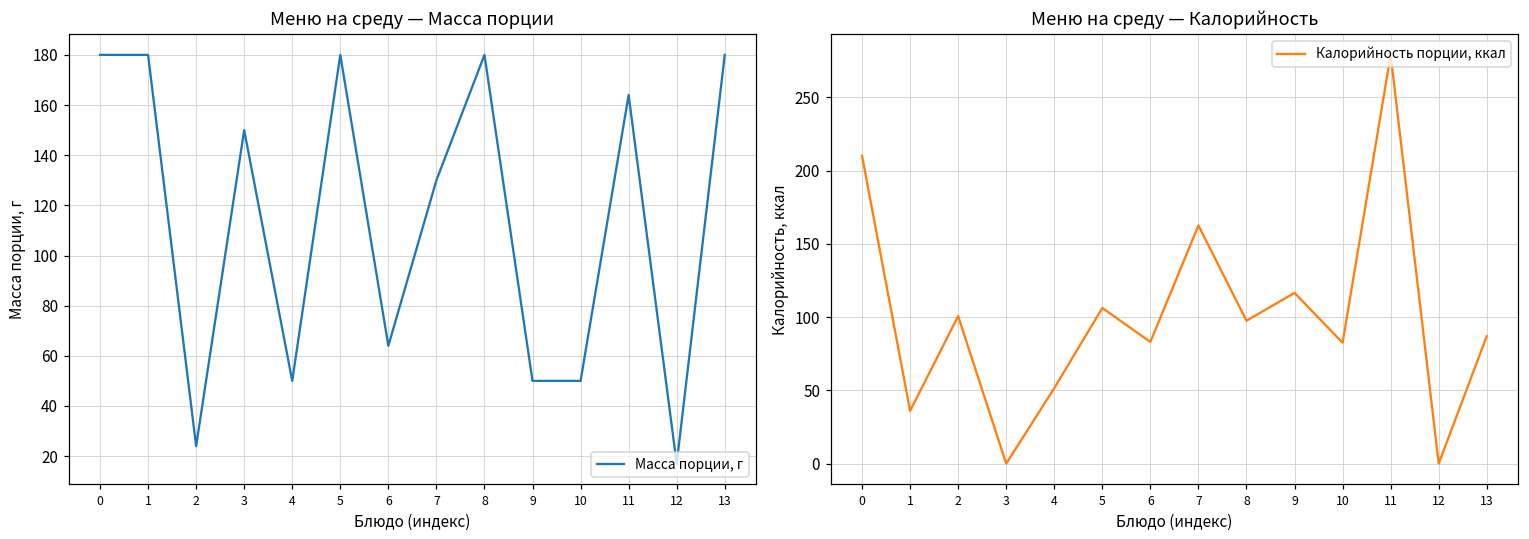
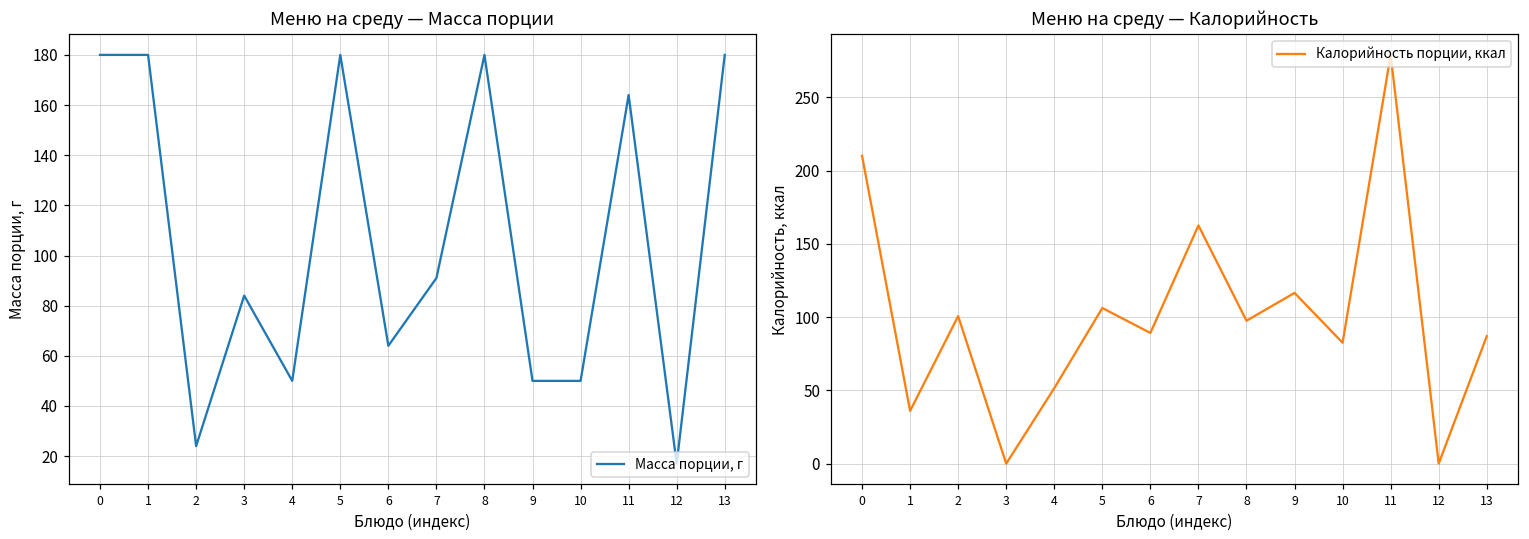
Меню на среду — Масса порции, 3: 150 -> 84
Меню на среду — Масса порции, 7: 130 -> 91
Меню на среду — Калорийность, 6: 83 -> 89
